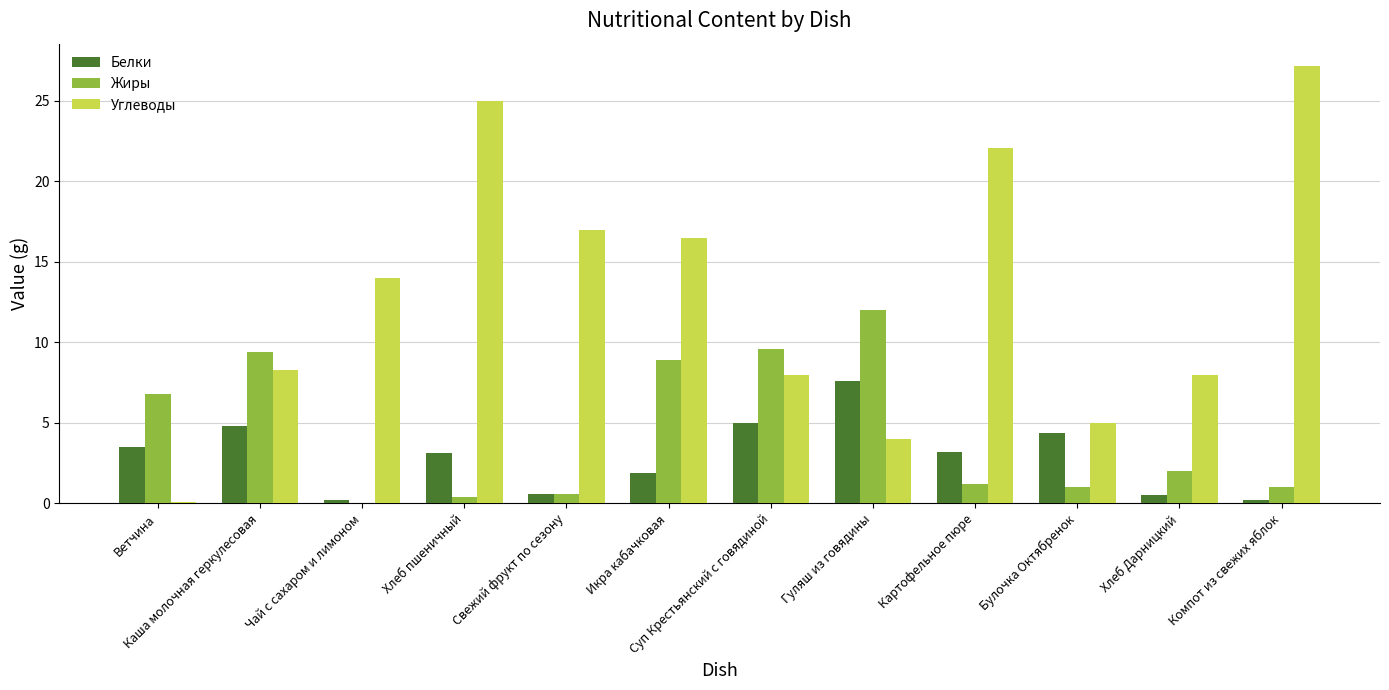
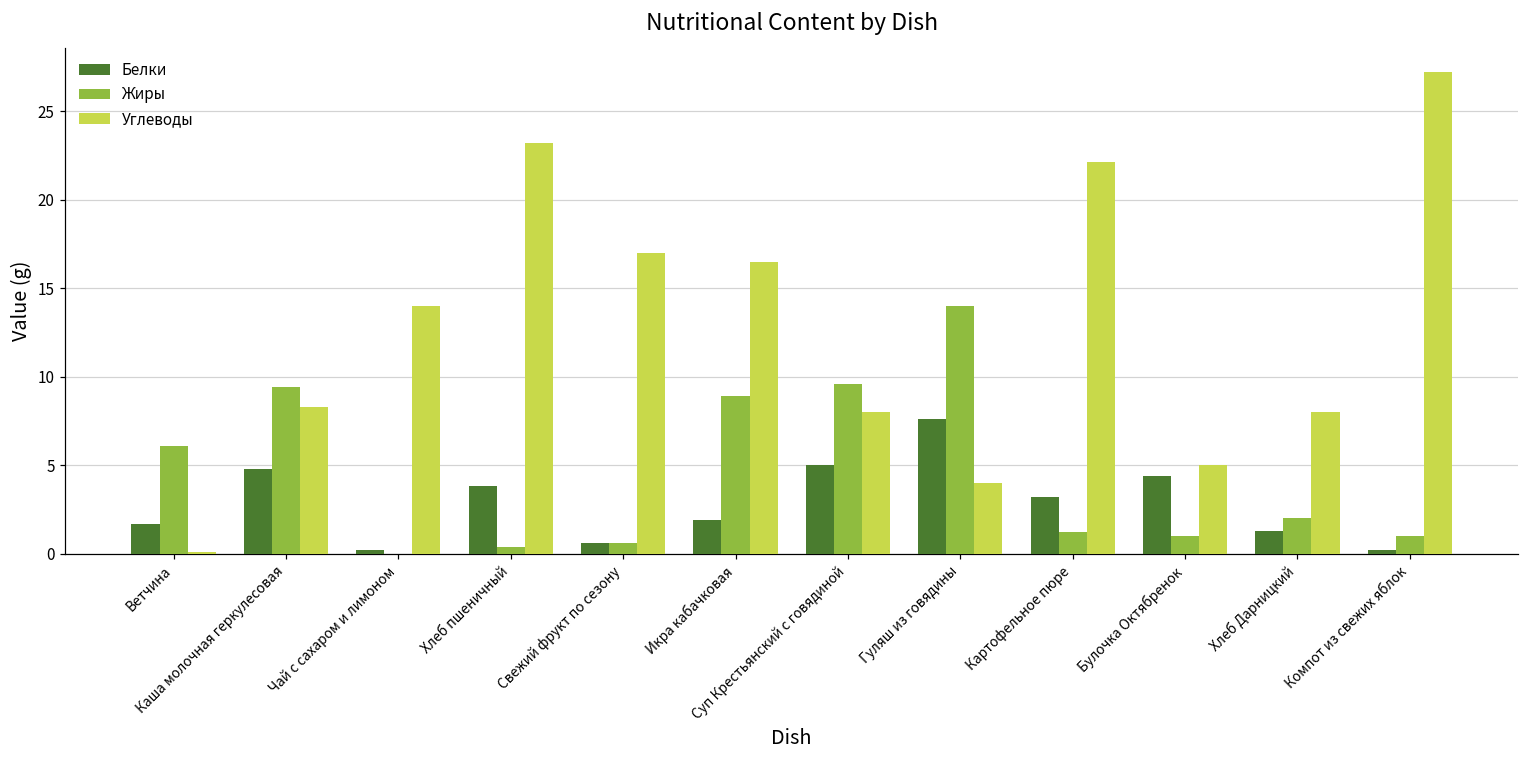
Белки, Ветчина: 3.5 -> 1.7
Жиры, Ветчина: 6.8 -> 6.1
Белки, Хлеб пшеничный: 3.1 -> 3.8
Углеводы, Хлеб пшеничный: 25.0 -> 23.2
Жиры, Гуляш из говядины: 12 -> 14
Белки, Хлеб Дарницкий: 0.5 -> 1.3
